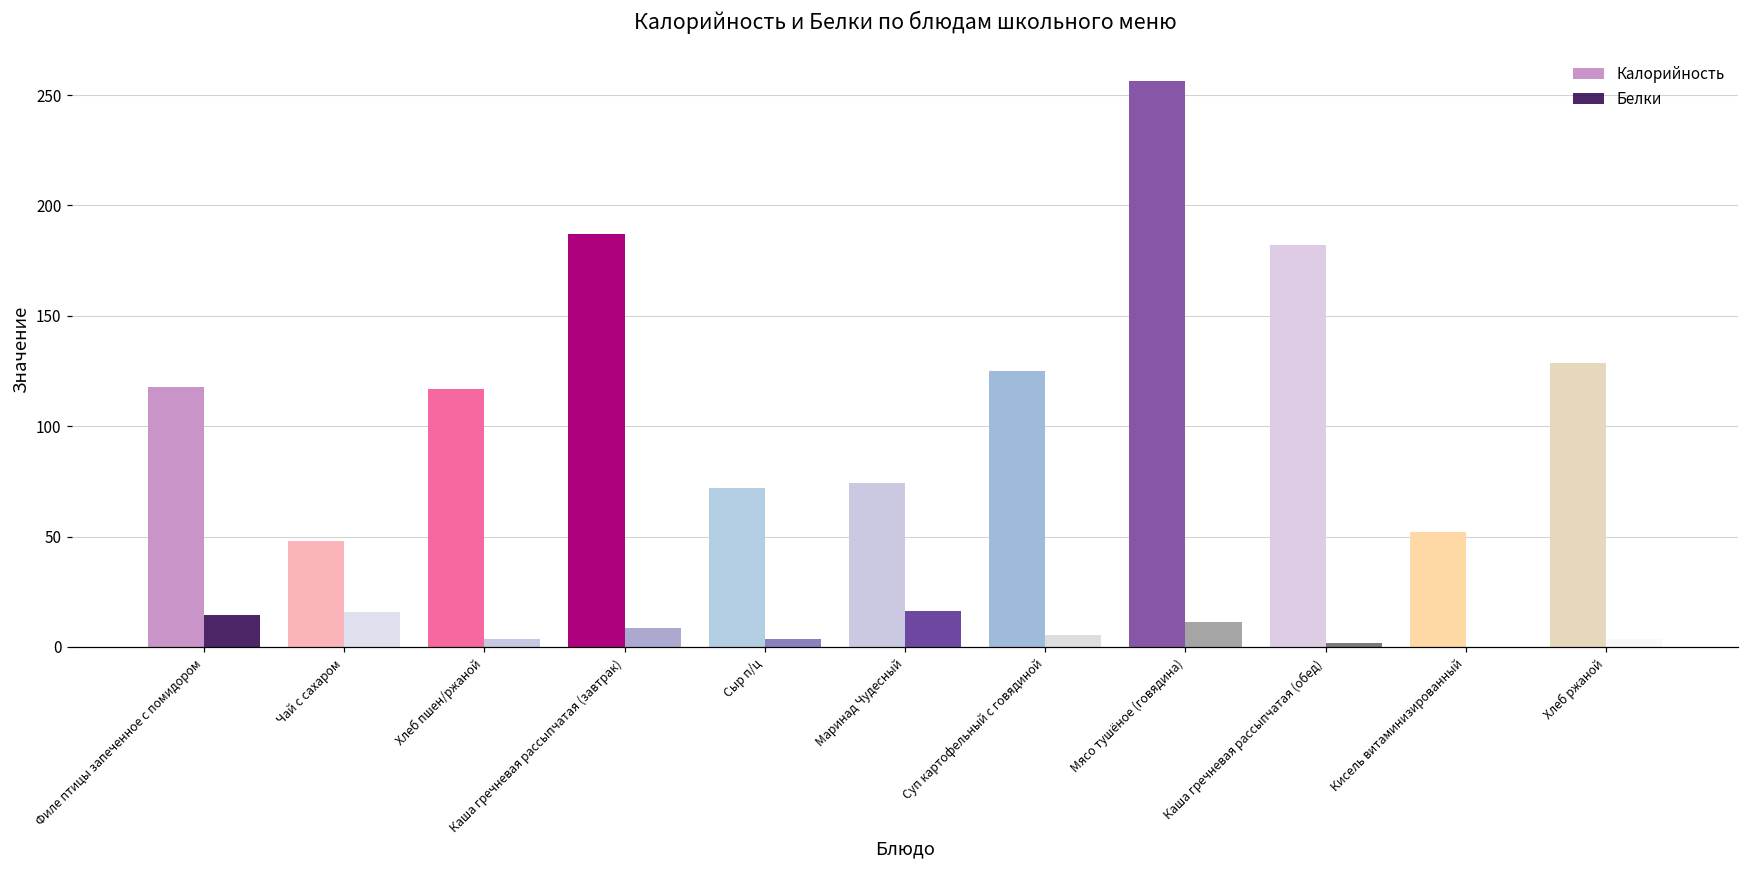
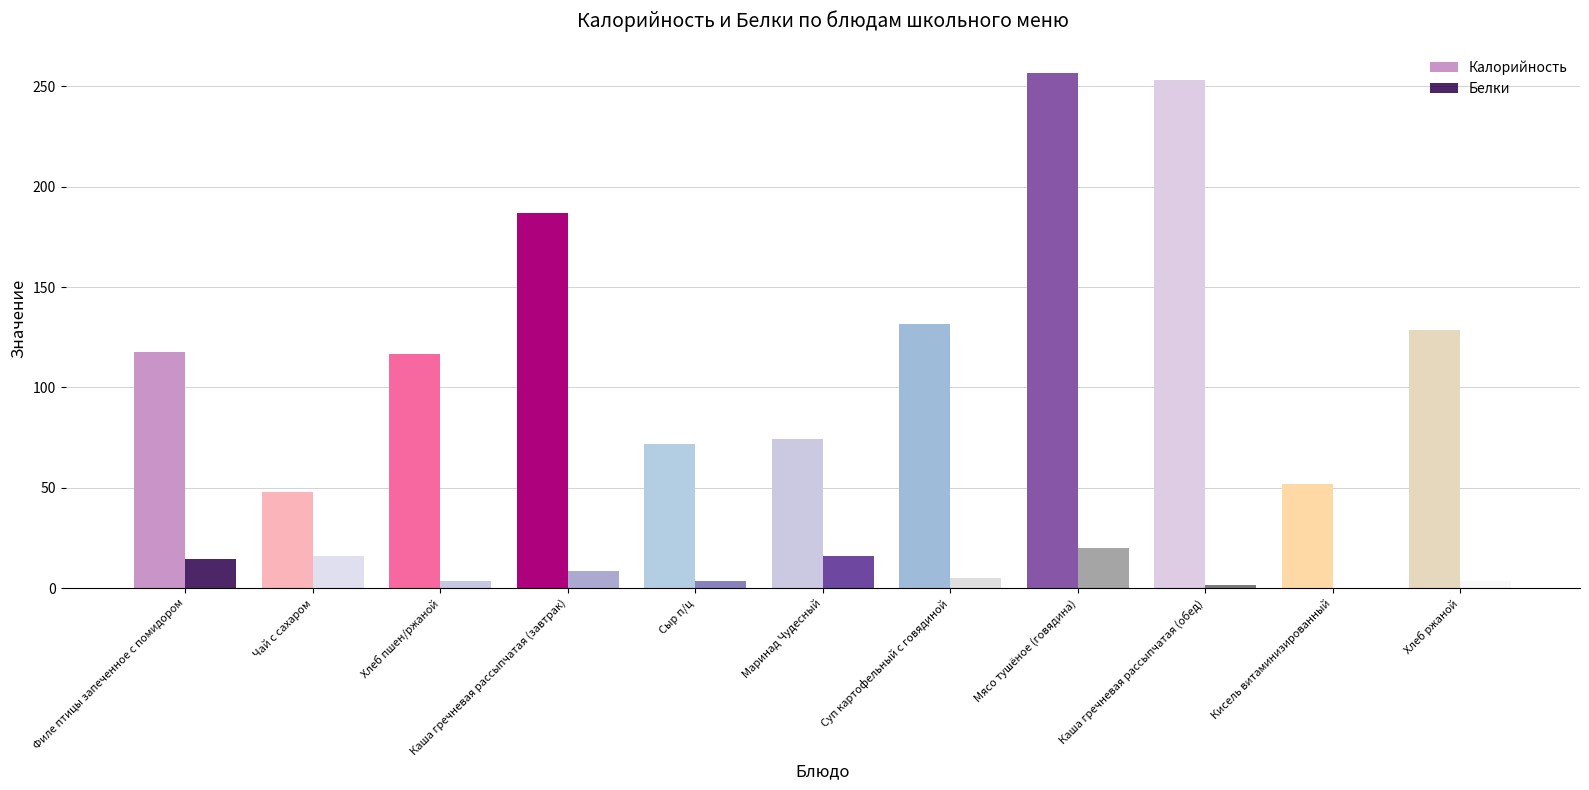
Калорийность, Суп картофельный с говядиной: 125 -> 132
Белки, Мясо тушёное (говядина): 11 -> 20
Калорийность, Каша гречневая рассыпчатая (обед): 182 -> 253
